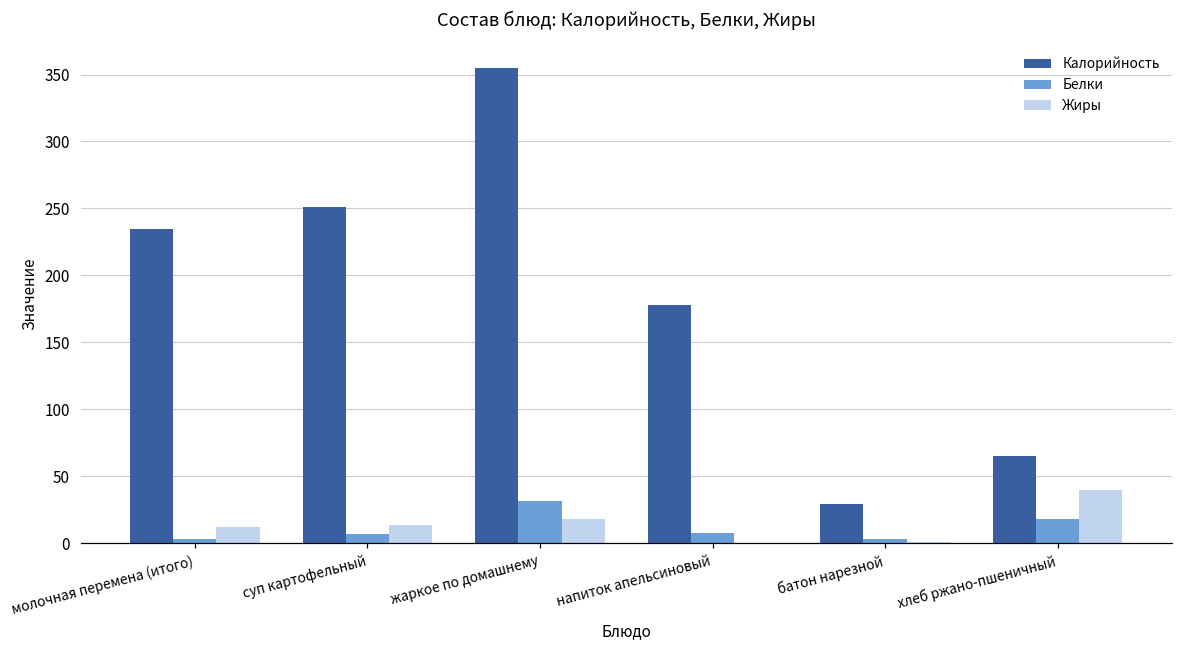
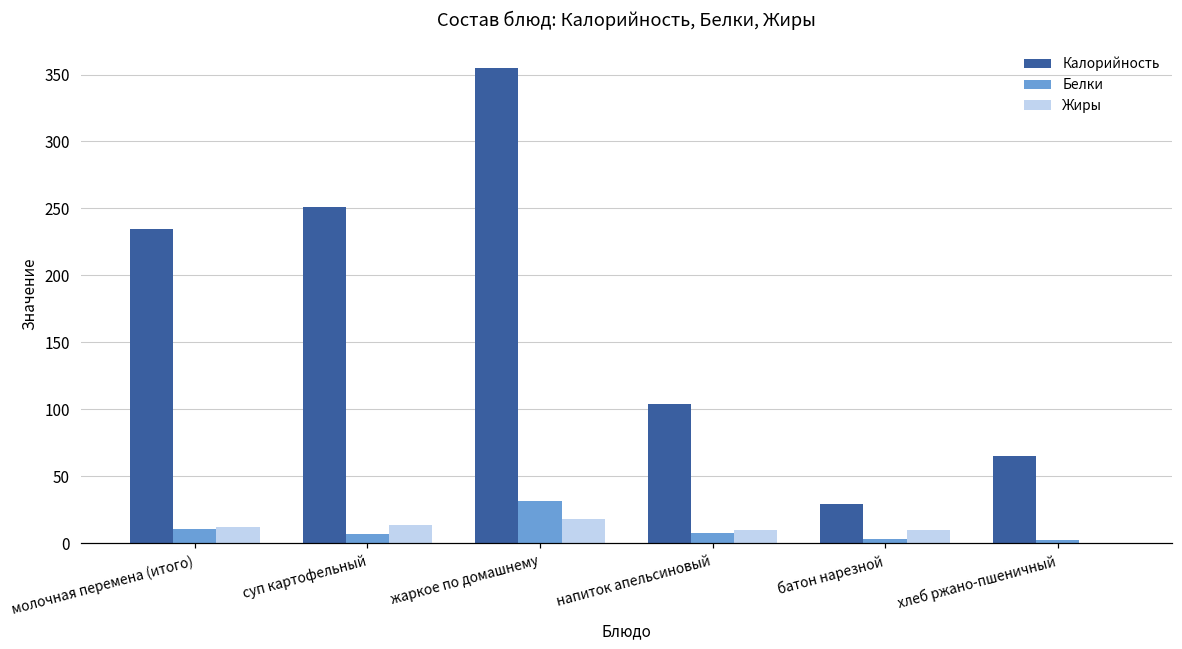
Белки, молочная перемена (итого): 3 -> 11
Калорийность, напиток апельсиновый: 178 -> 104
Жиры, напиток апельсиновый: 0 -> 10
Жиры, батон нарезной: 1 -> 10
Белки, хлеб ржано-пшеничный: 19 -> 3
Жиры, хлеб ржано-пшеничный: 40 -> 1
